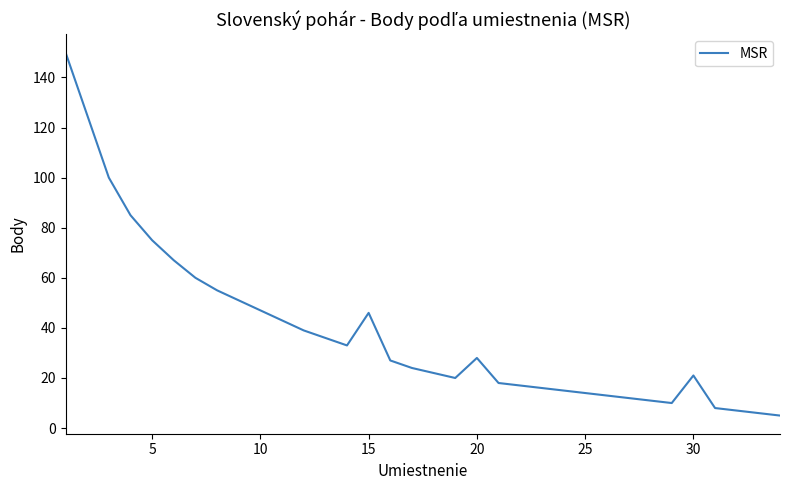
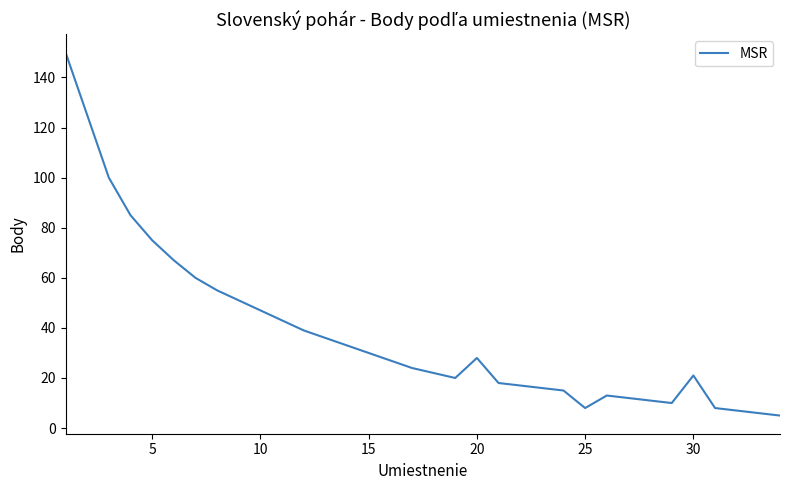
15: 46 -> 30
25: 14 -> 8
